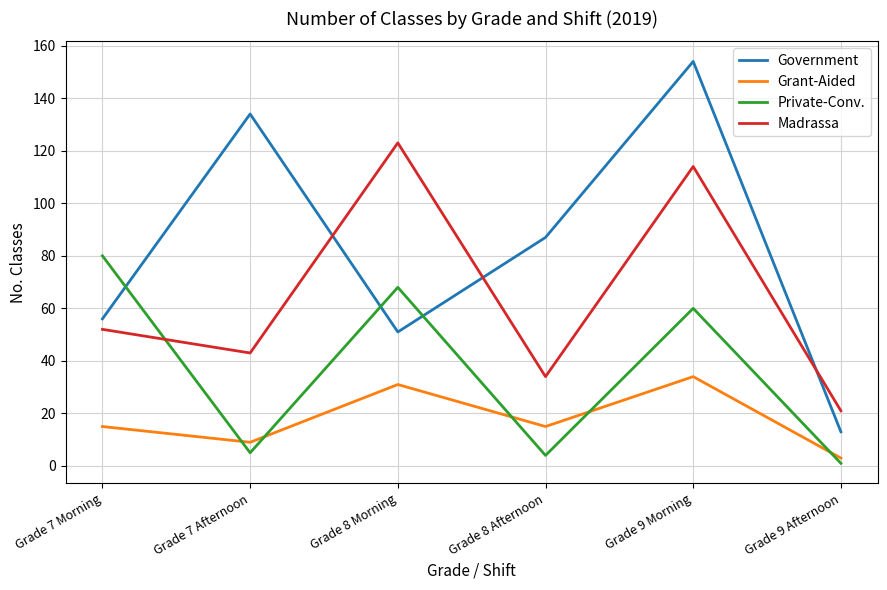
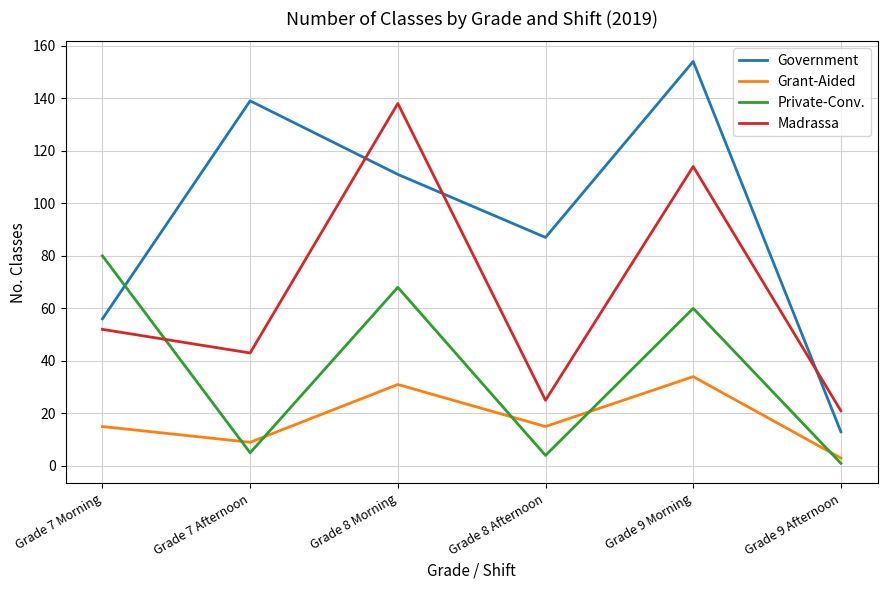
Government, Grade 7 Afternoon: 134 -> 139
Government, Grade 8 Morning: 51 -> 111
Madrassa, Grade 8 Morning: 123 -> 138
Madrassa, Grade 8 Afternoon: 34 -> 25
